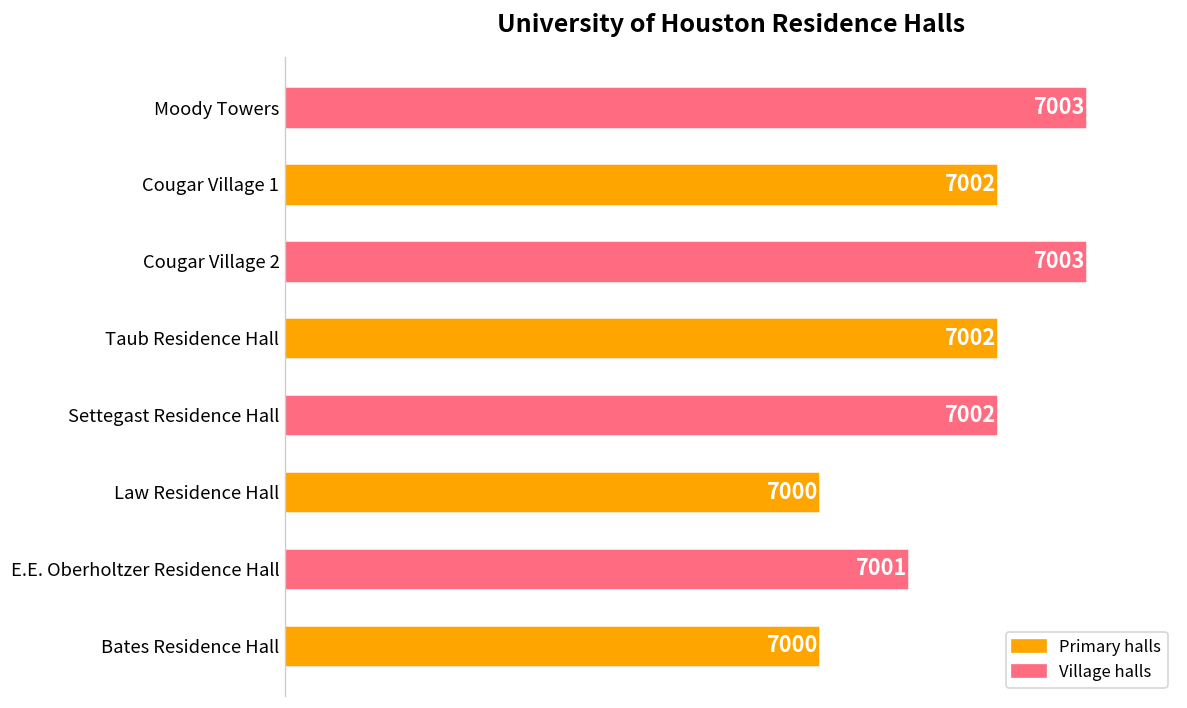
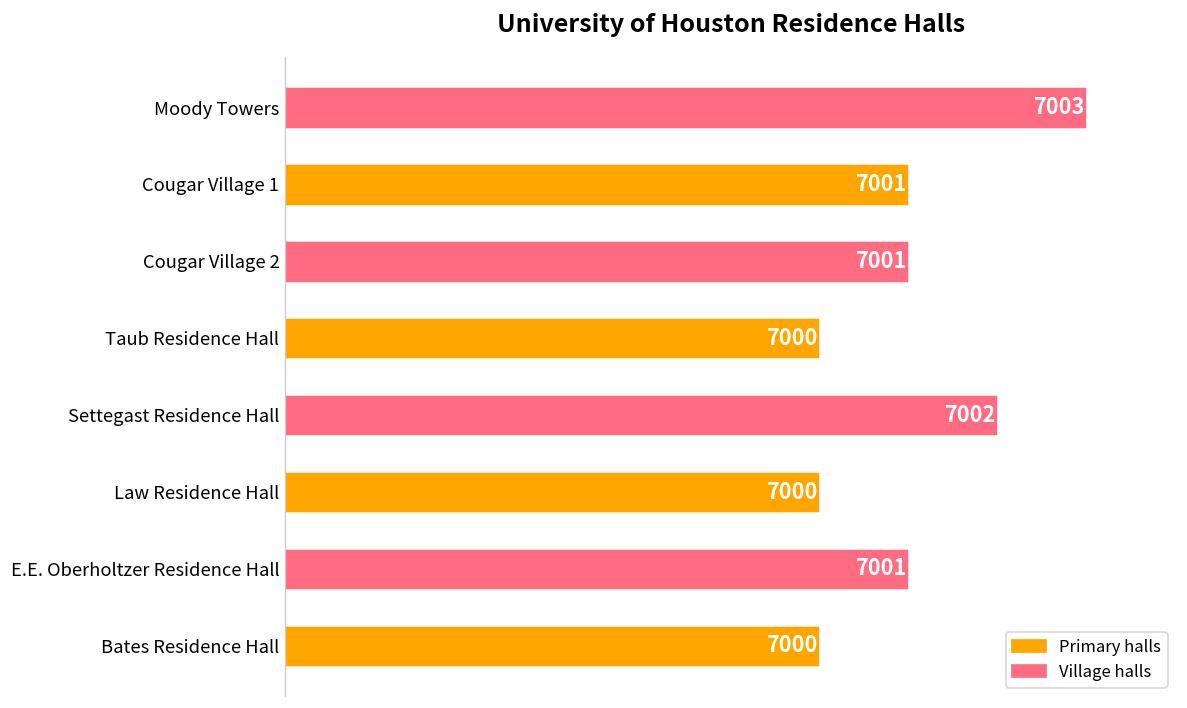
Cougar Village 1: 7002 -> 7001
Cougar Village 2: 7003 -> 7001
Taub Residence Hall: 7002 -> 7000
